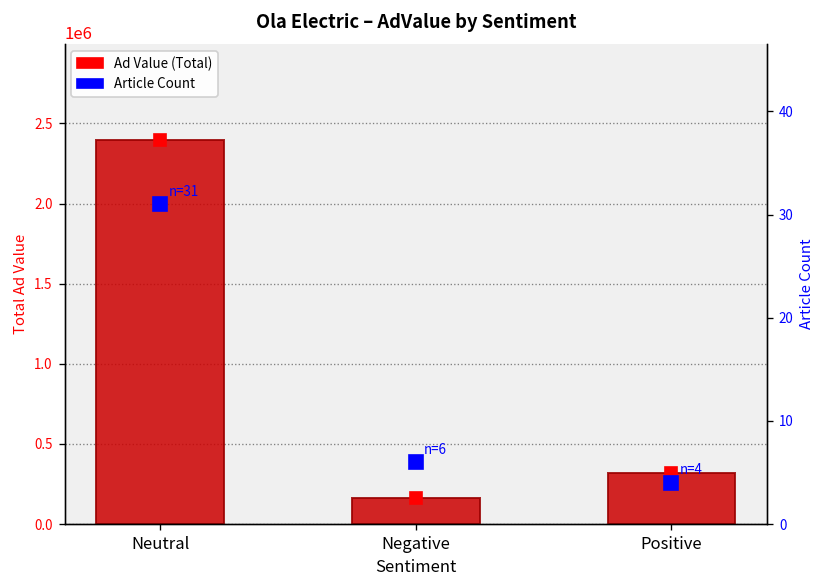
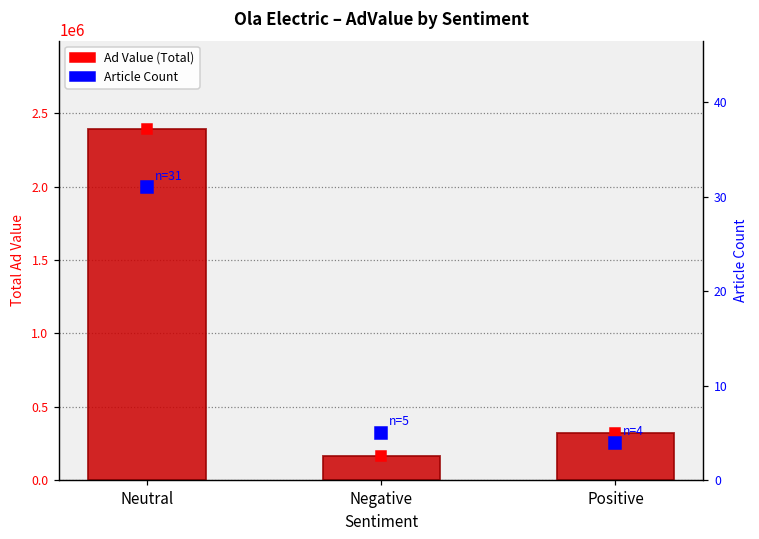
Article Count, Negative: 6 -> 5
